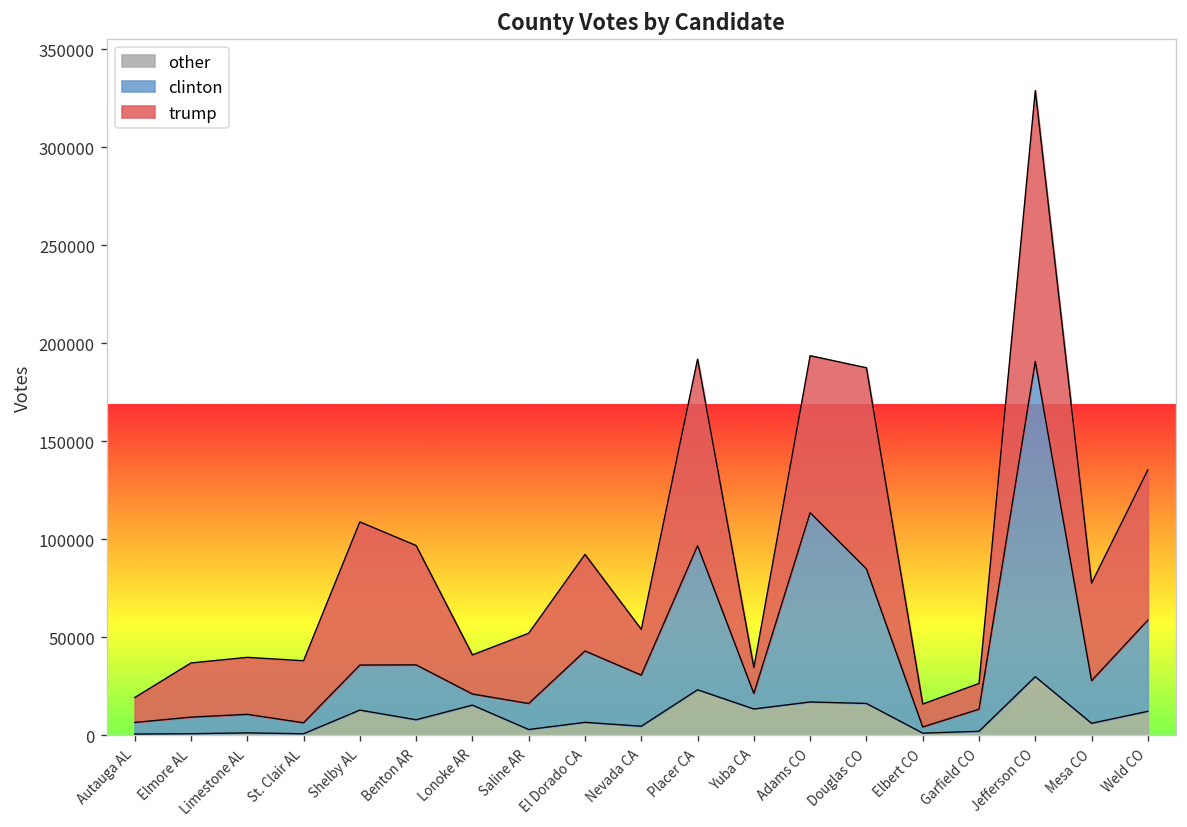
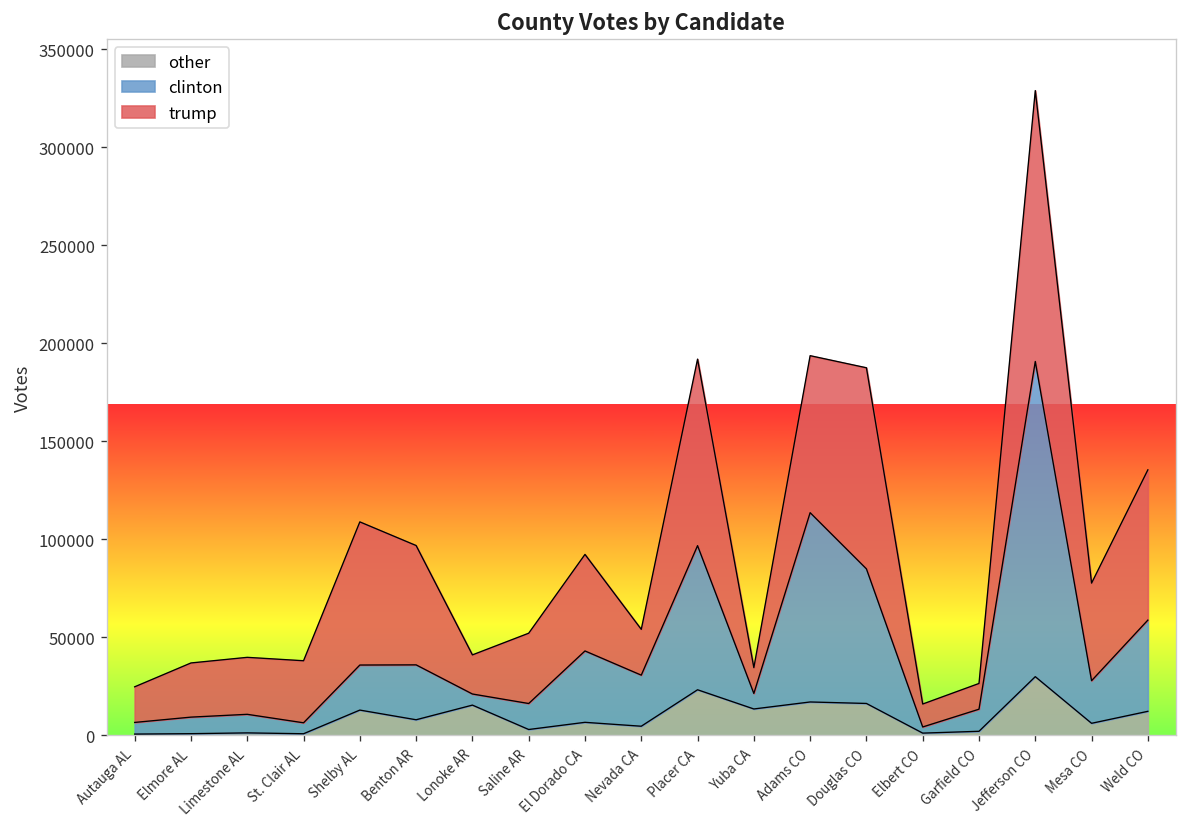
trump, Autauga AL: 13000 -> 18000
